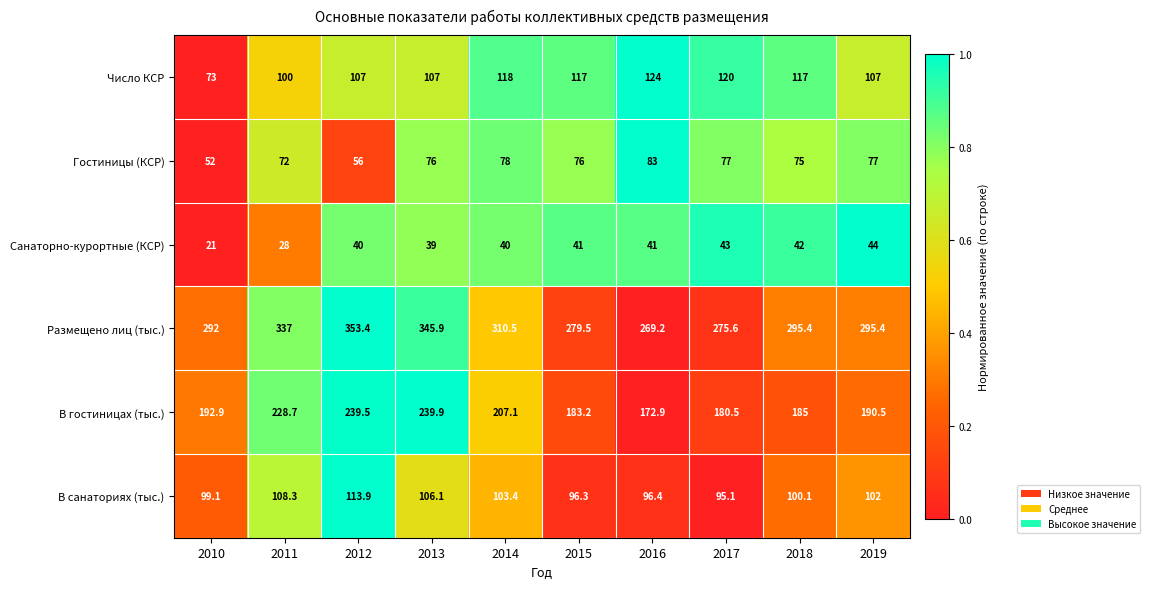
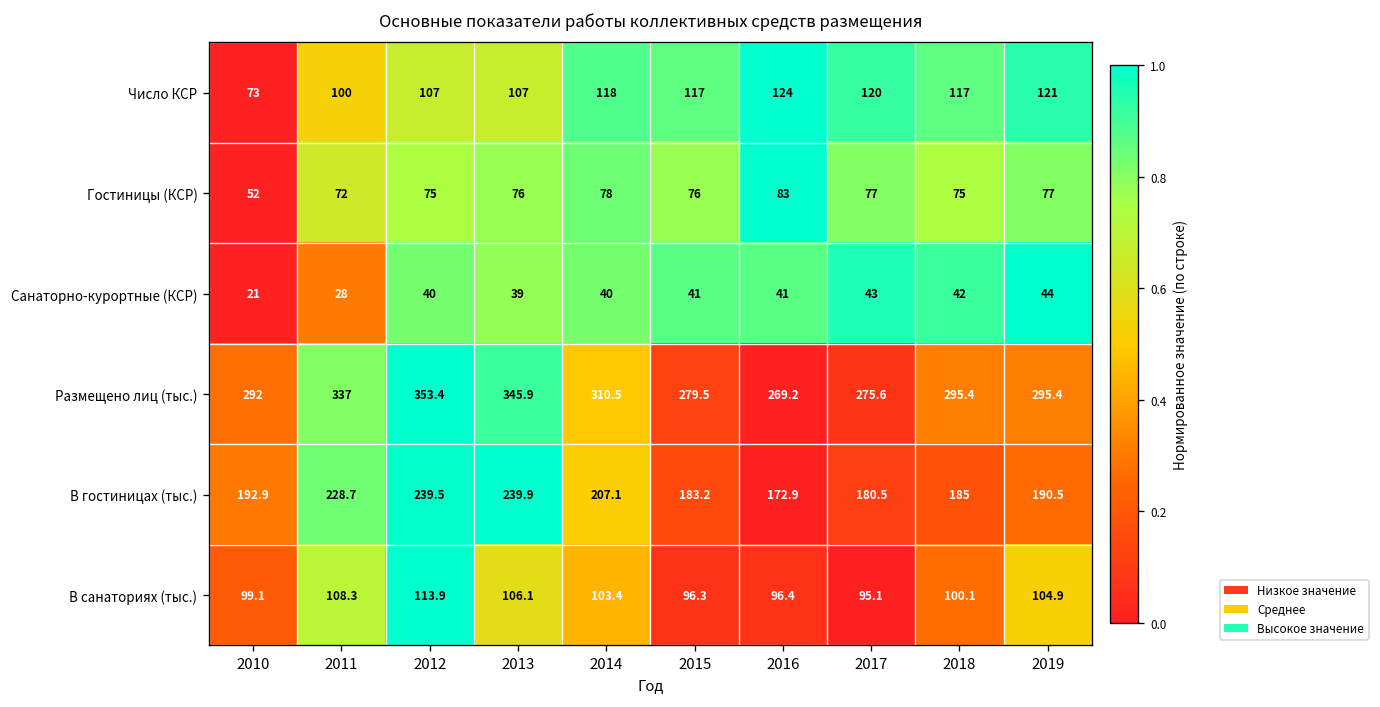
Число КСР, 2019: 107 -> 121
Гостиницы (КСР), 2012: 56 -> 75
В санаториях (тыс.), 2019: 102 -> 104.9
